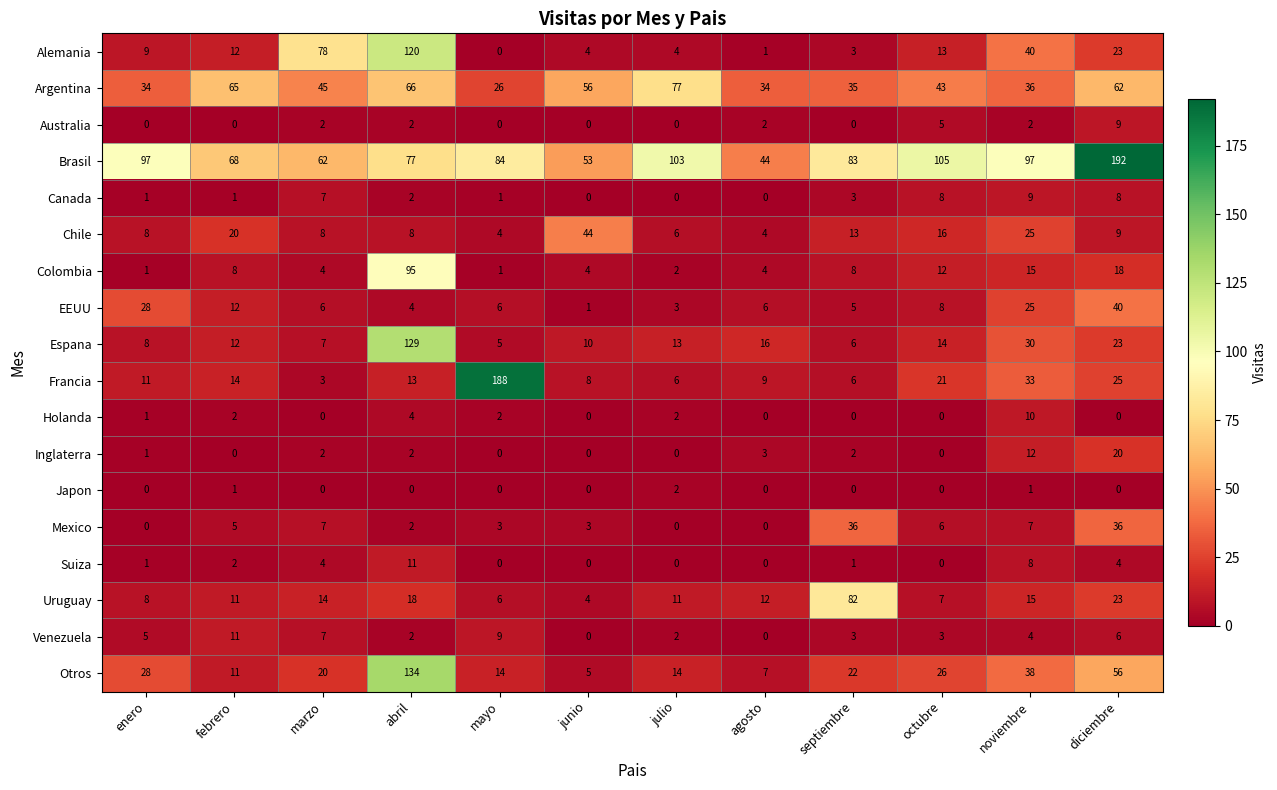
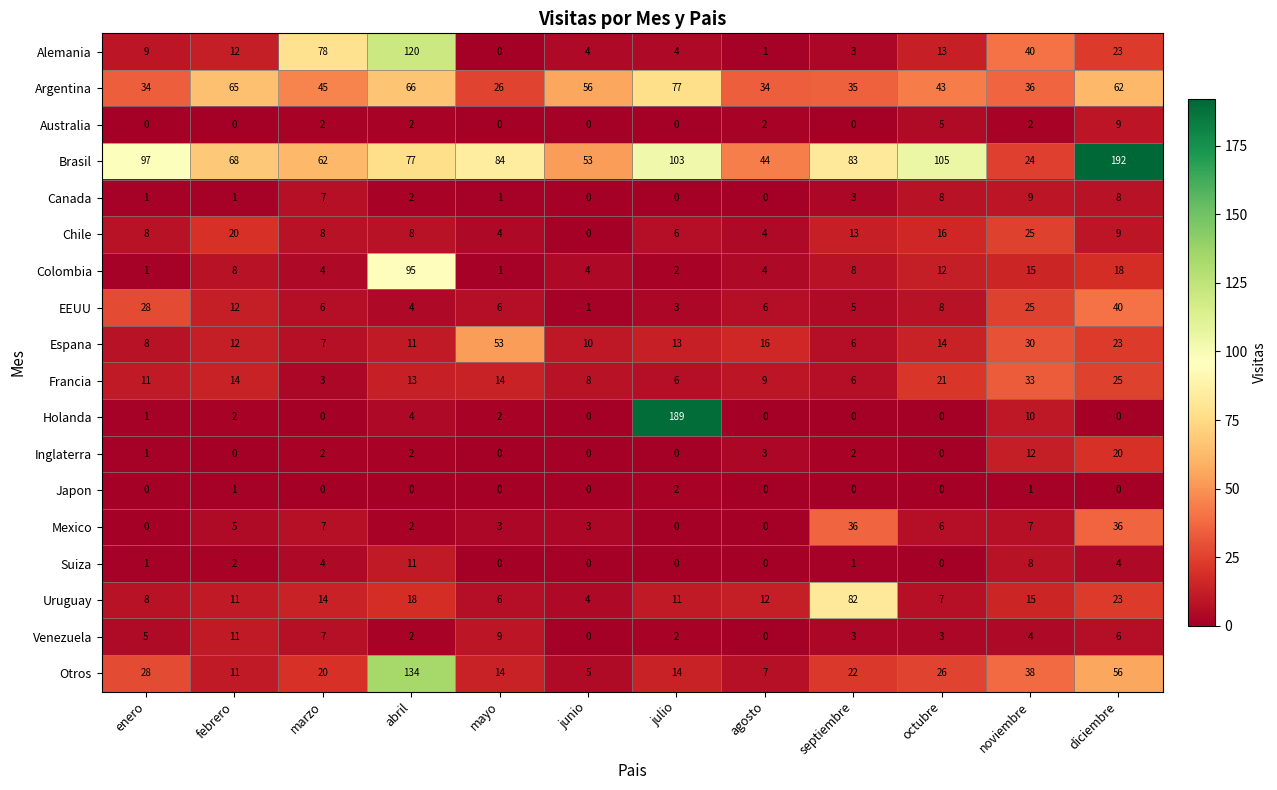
Brasil, noviembre: 97 -> 24
Chile, junio: 44 -> 0
Espana, abril: 129 -> 11
Espana, mayo: 5 -> 53
Francia, mayo: 188 -> 14
Holanda, julio: 2 -> 189
